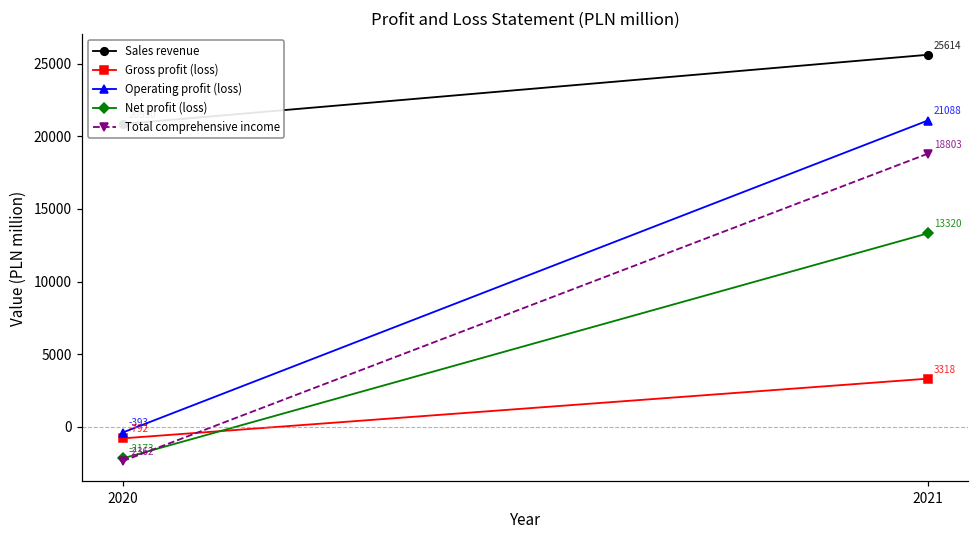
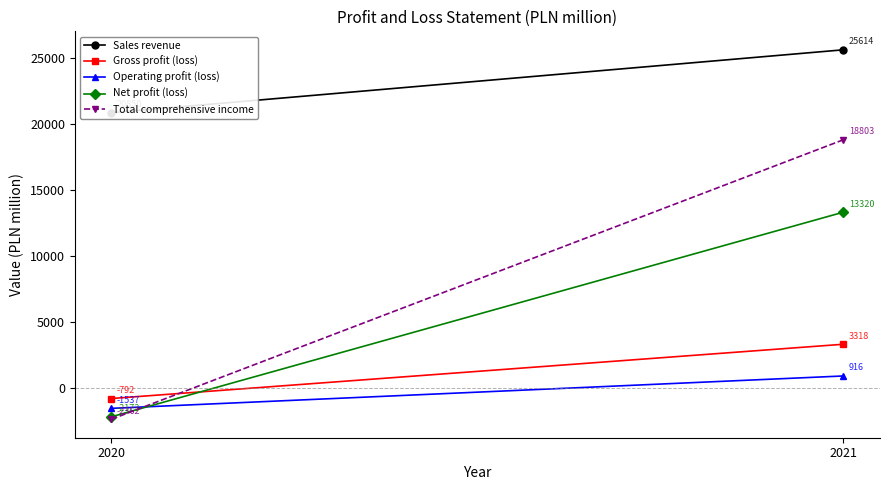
Operating profit (loss), 2020: -393 -> -1537
Operating profit (loss), 2021: 21088 -> 916
